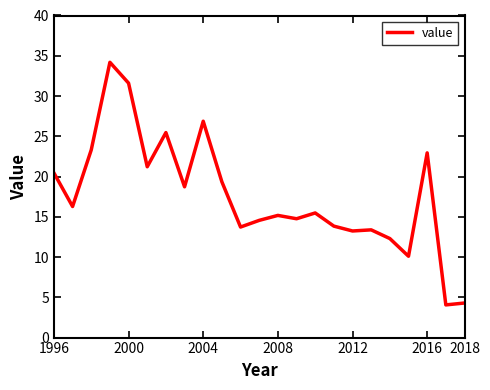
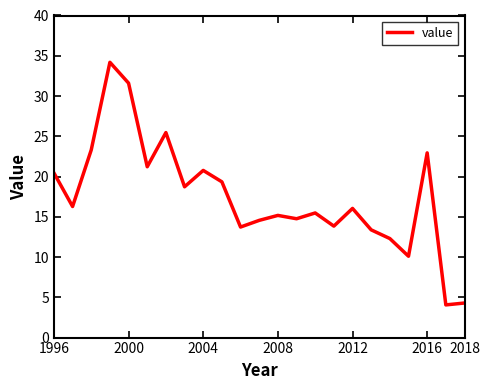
2004: 27 -> 21
2012: 13 -> 16
